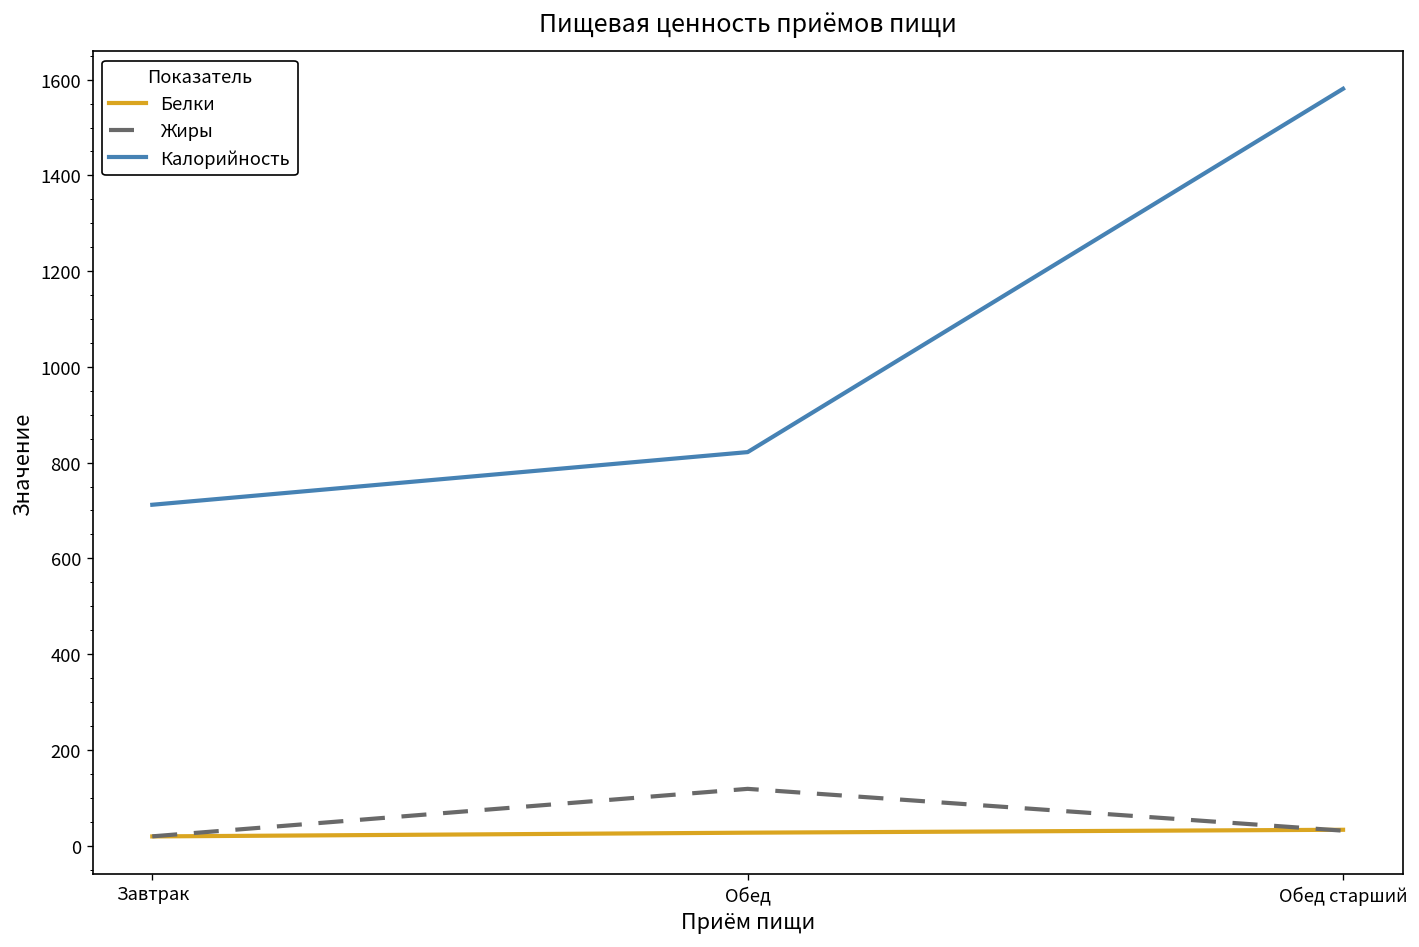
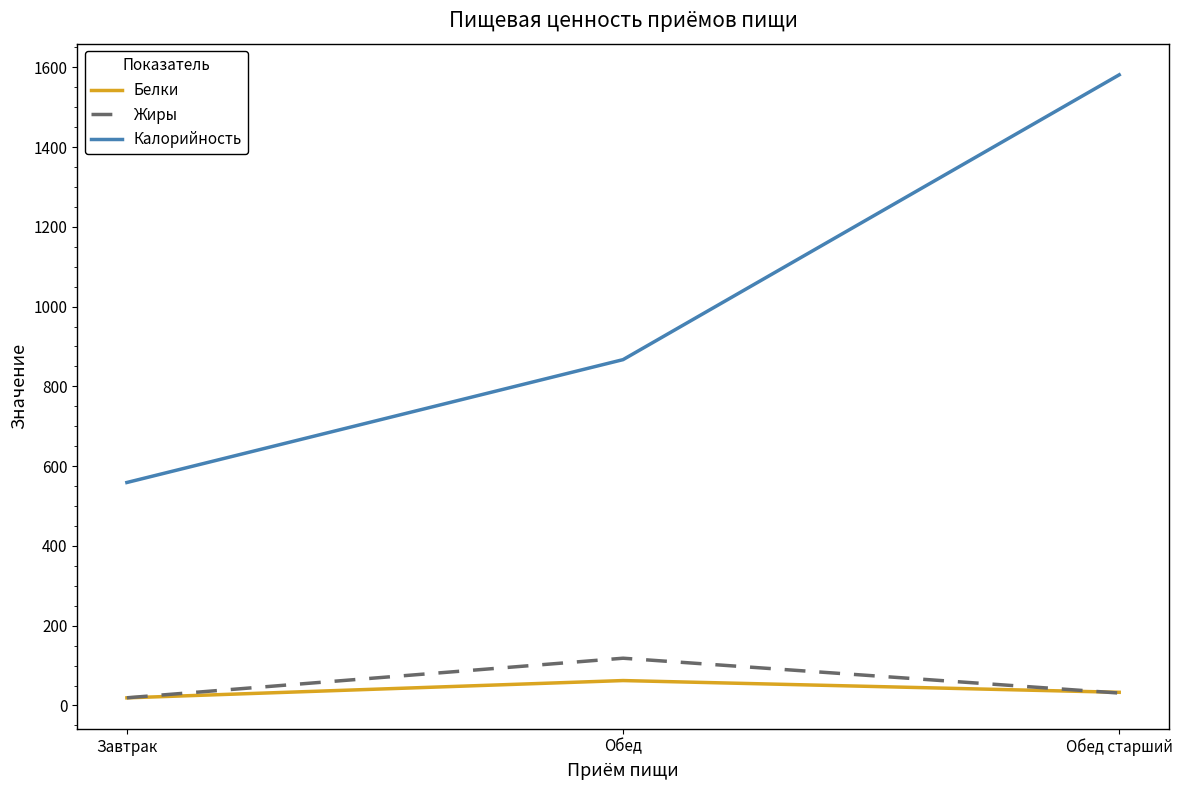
Калорийность, Завтрак: 710 -> 560
Белки, Обед: 30 -> 60
Калорийность, Обед: 820 -> 870
